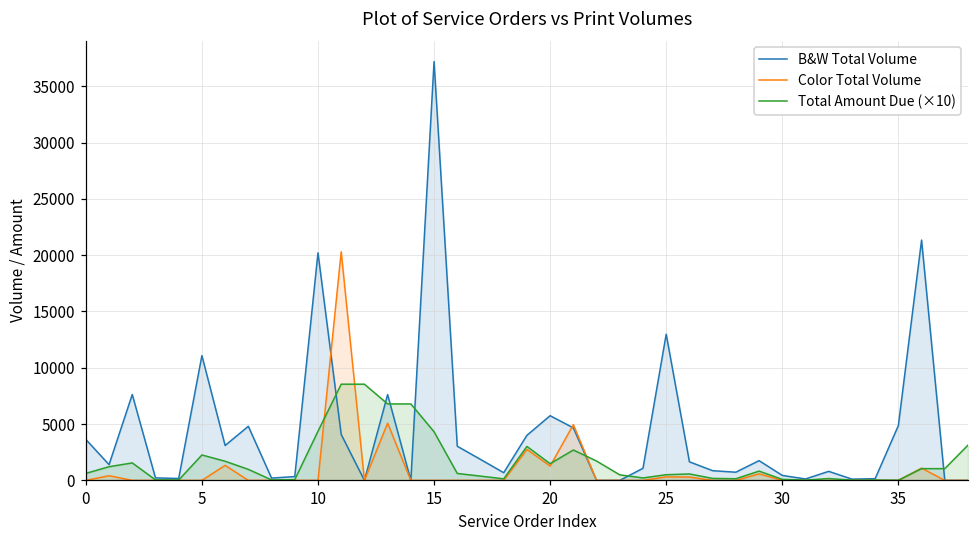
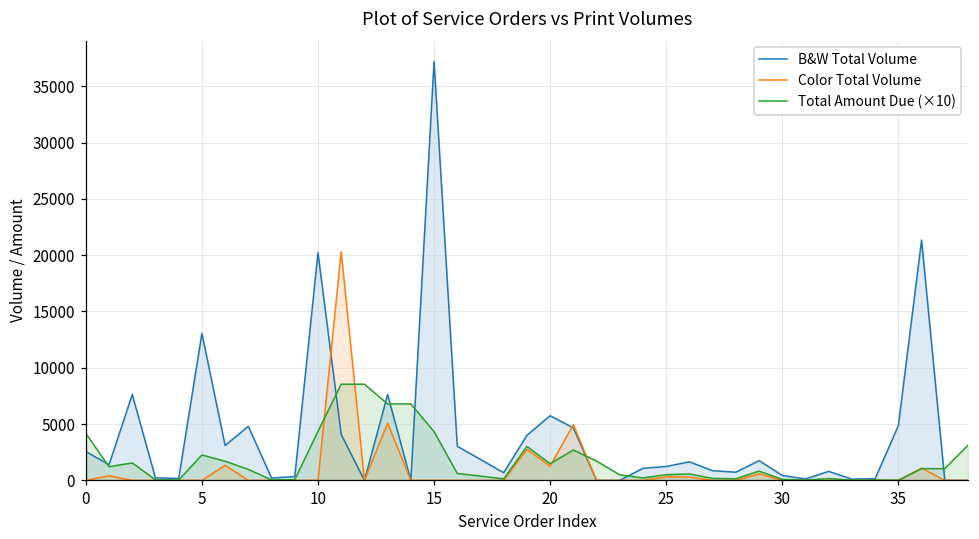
B&W Total Volume, 0: 3600 -> 2600
Total Amount Due (×10), 0: 600 -> 4200
B&W Total Volume, 5: 11100 -> 13100
B&W Total Volume, 25: 13000 -> 1200
